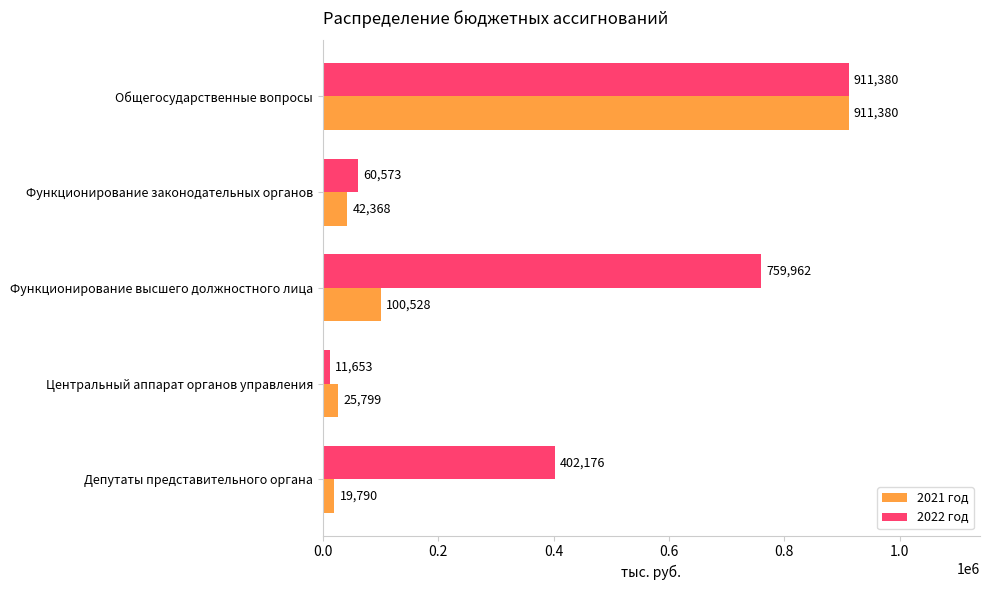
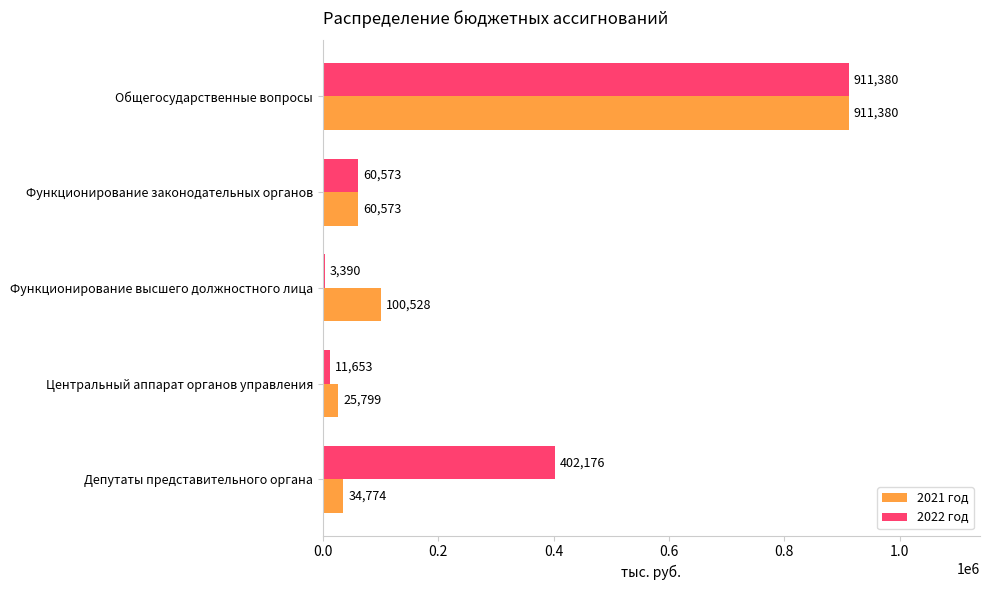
2021 год, Функционирование законодательных органов: 42,368 -> 60,573
2022 год, Функционирование высшего должностного лица: 759,962 -> 3,390
2021 год, Депутаты представительного органа: 19,790 -> 34,774
